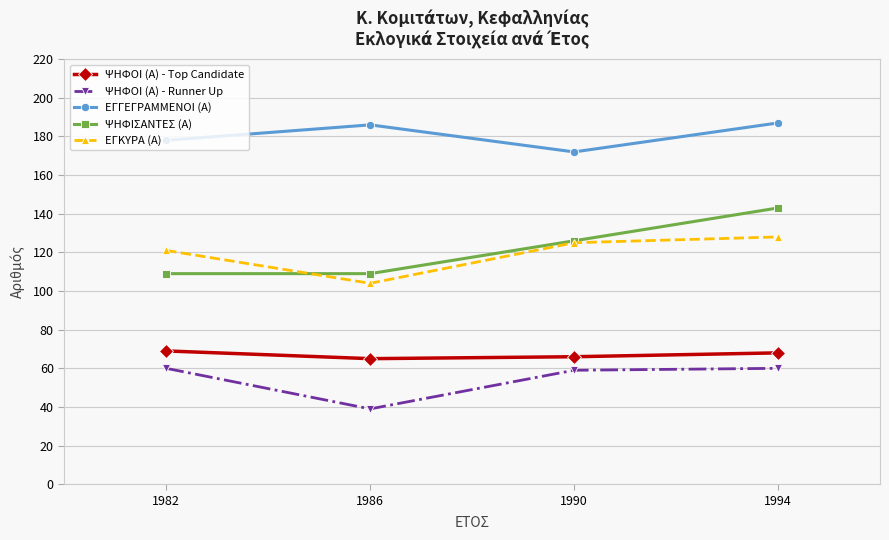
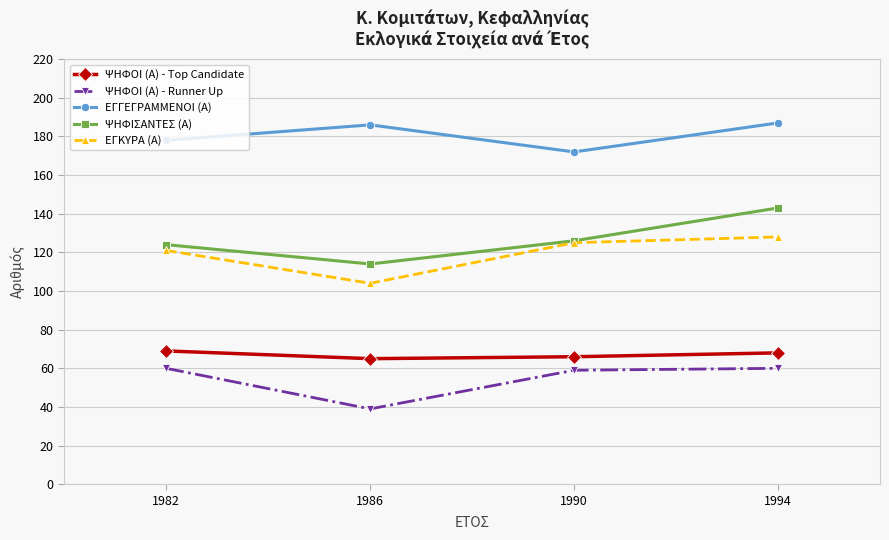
ΨΗΦΙΣΑΝΤΕΣ (Α), 1982: 109 -> 124
ΨΗΦΙΣΑΝΤΕΣ (Α), 1986: 109 -> 114
